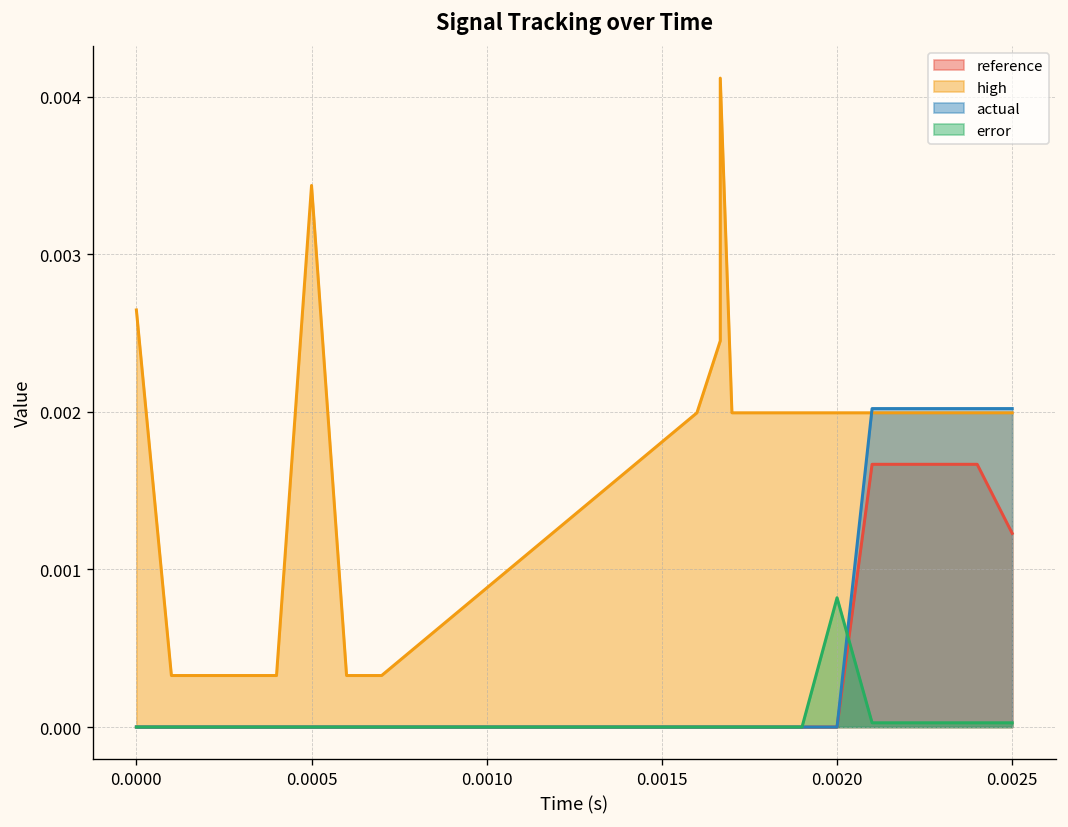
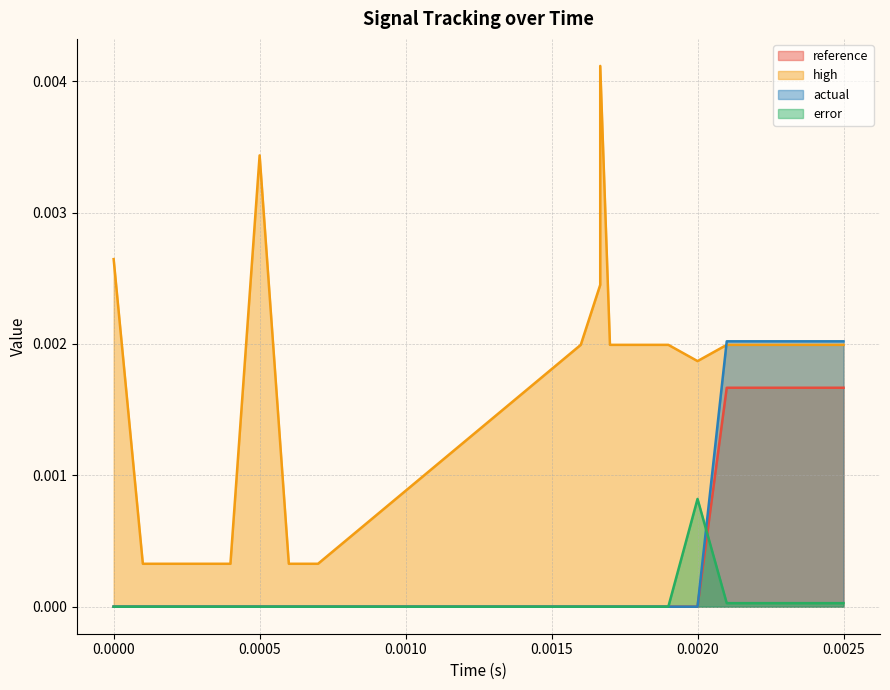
high, 0.0020: 0.00199 -> 0.00187
reference, 0.0025: 0.00123 -> 0.00167
